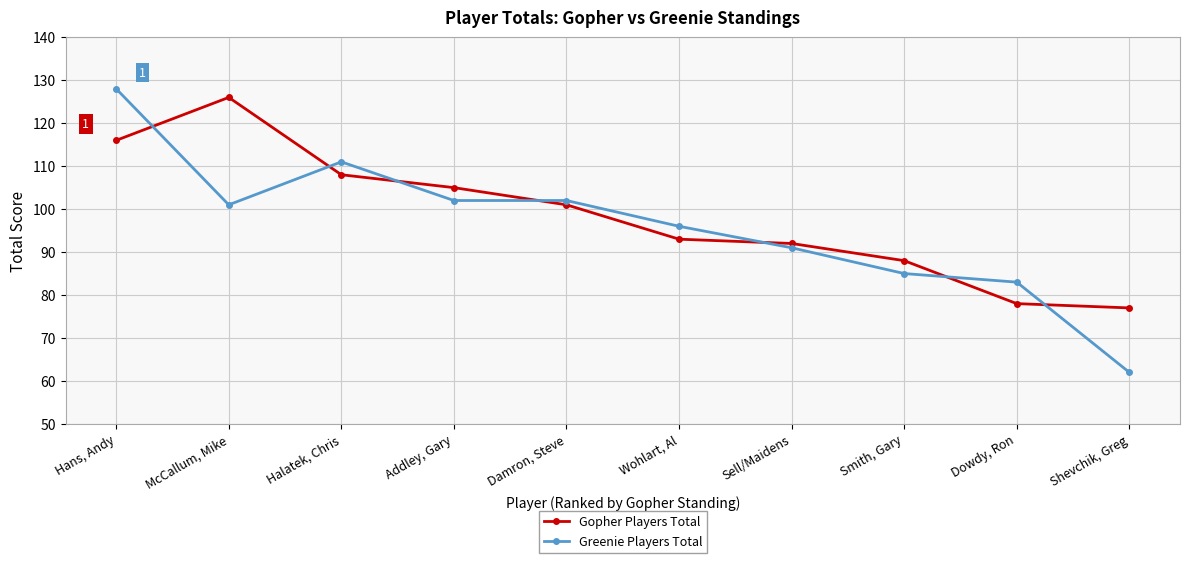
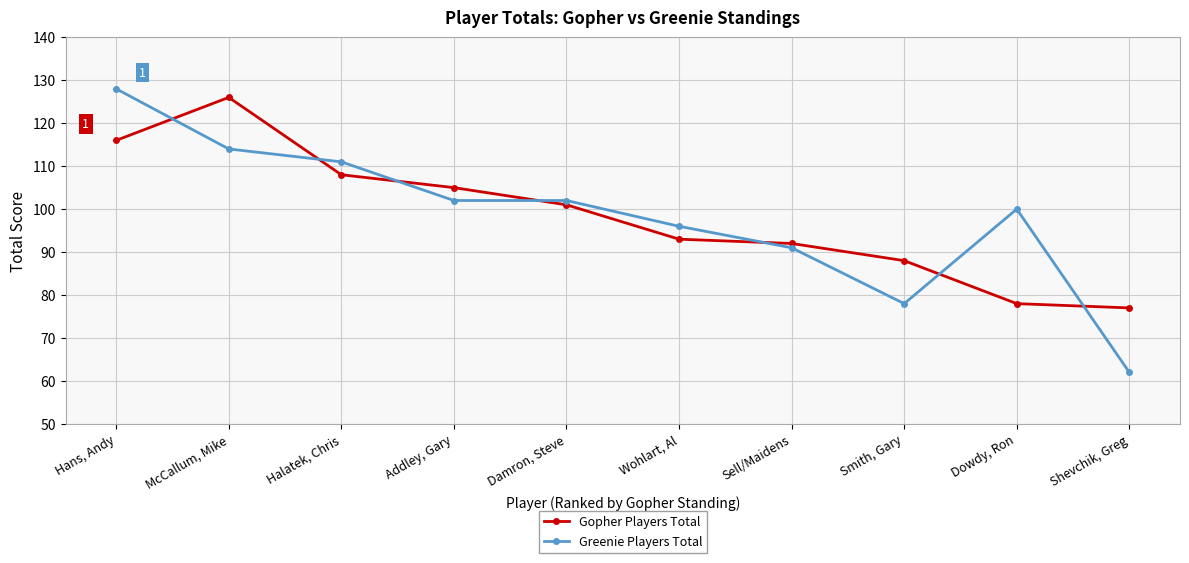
Greenie Players Total, McCallum, Mike: 101 -> 114
Greenie Players Total, Smith, Gary: 85 -> 78
Greenie Players Total, Dowdy, Ron: 83 -> 100
